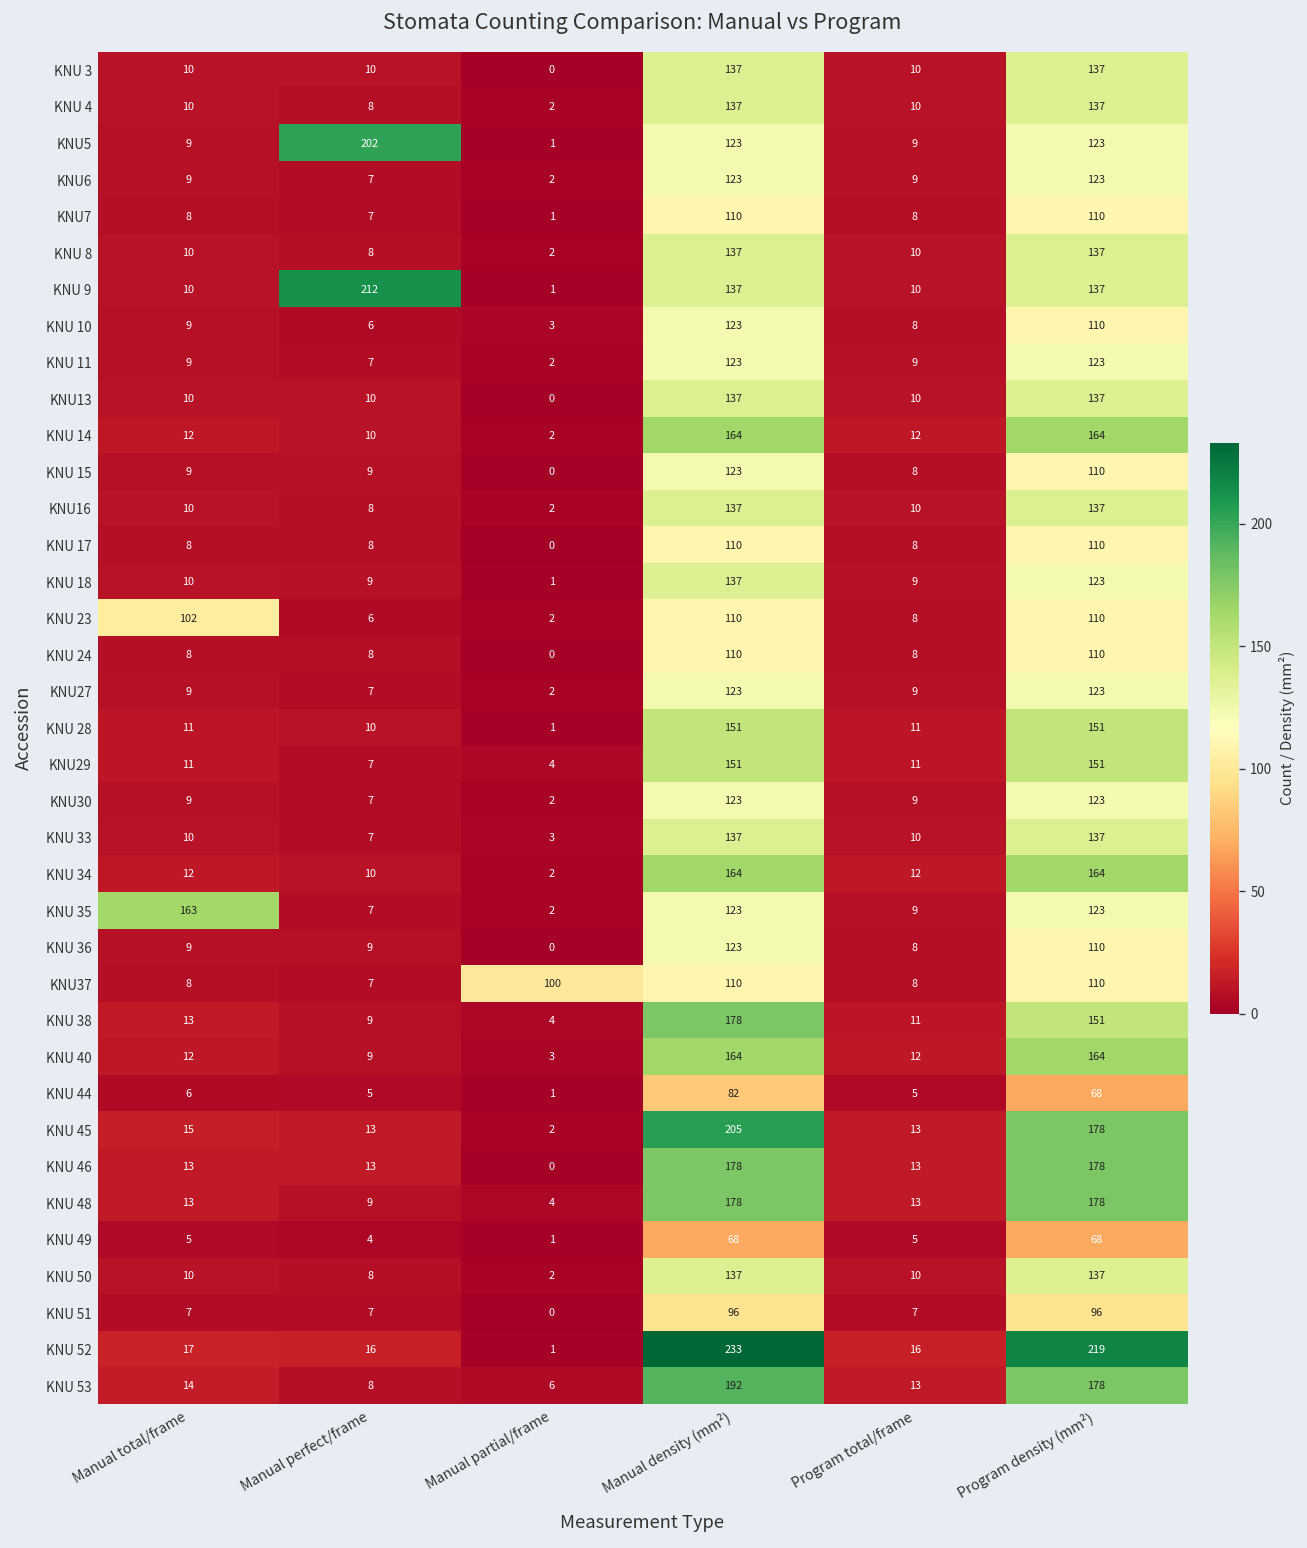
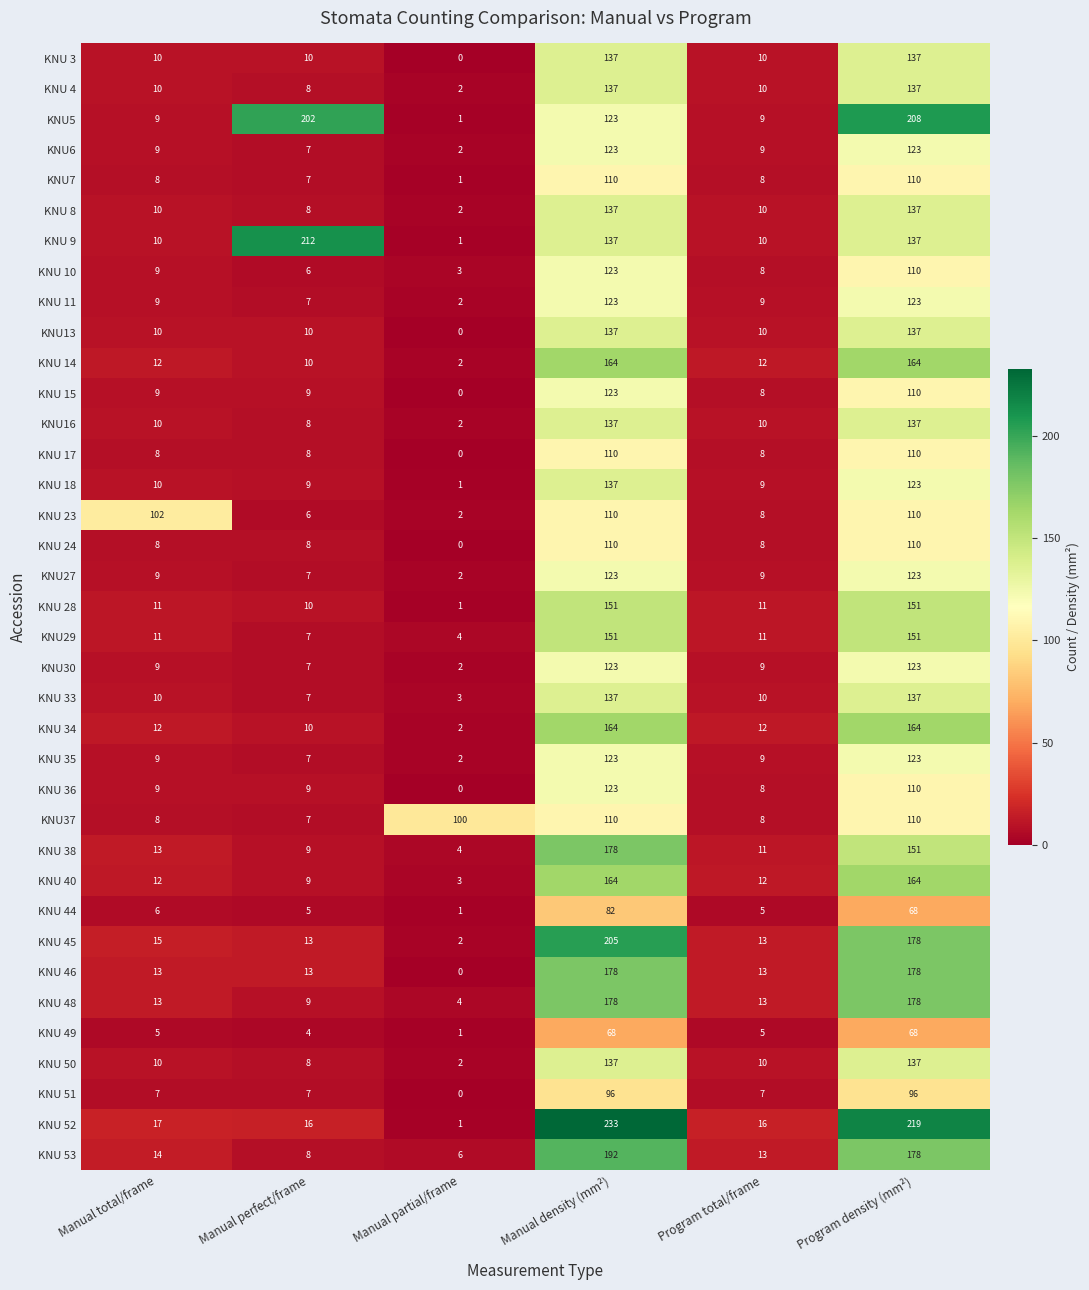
KNU5, Program density (mm²): 123 -> 208
KNU 35, Manual total/frame: 163 -> 9
